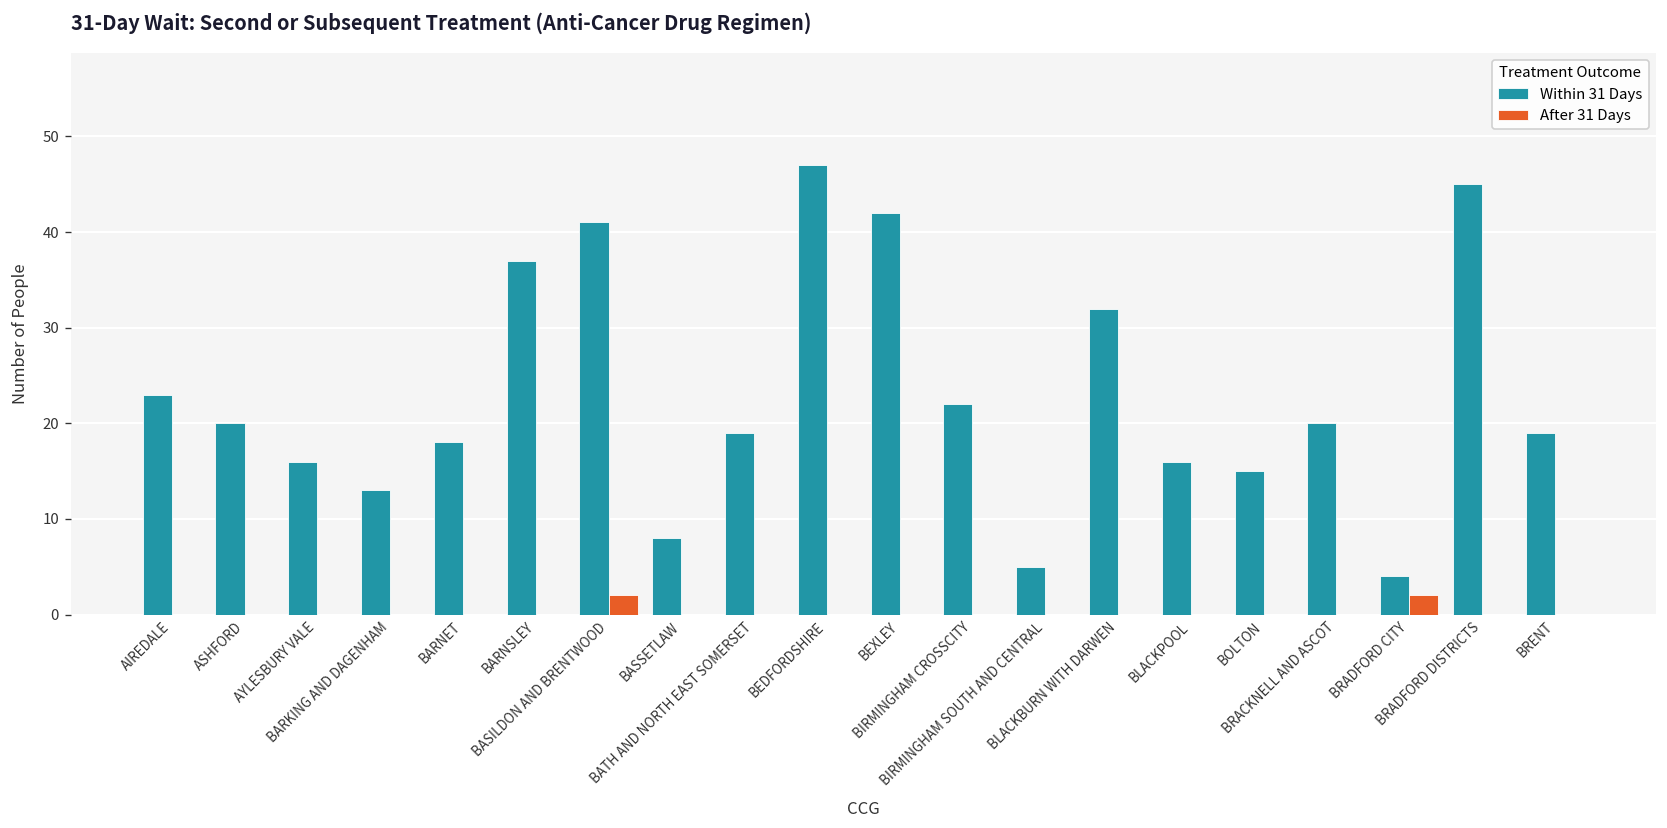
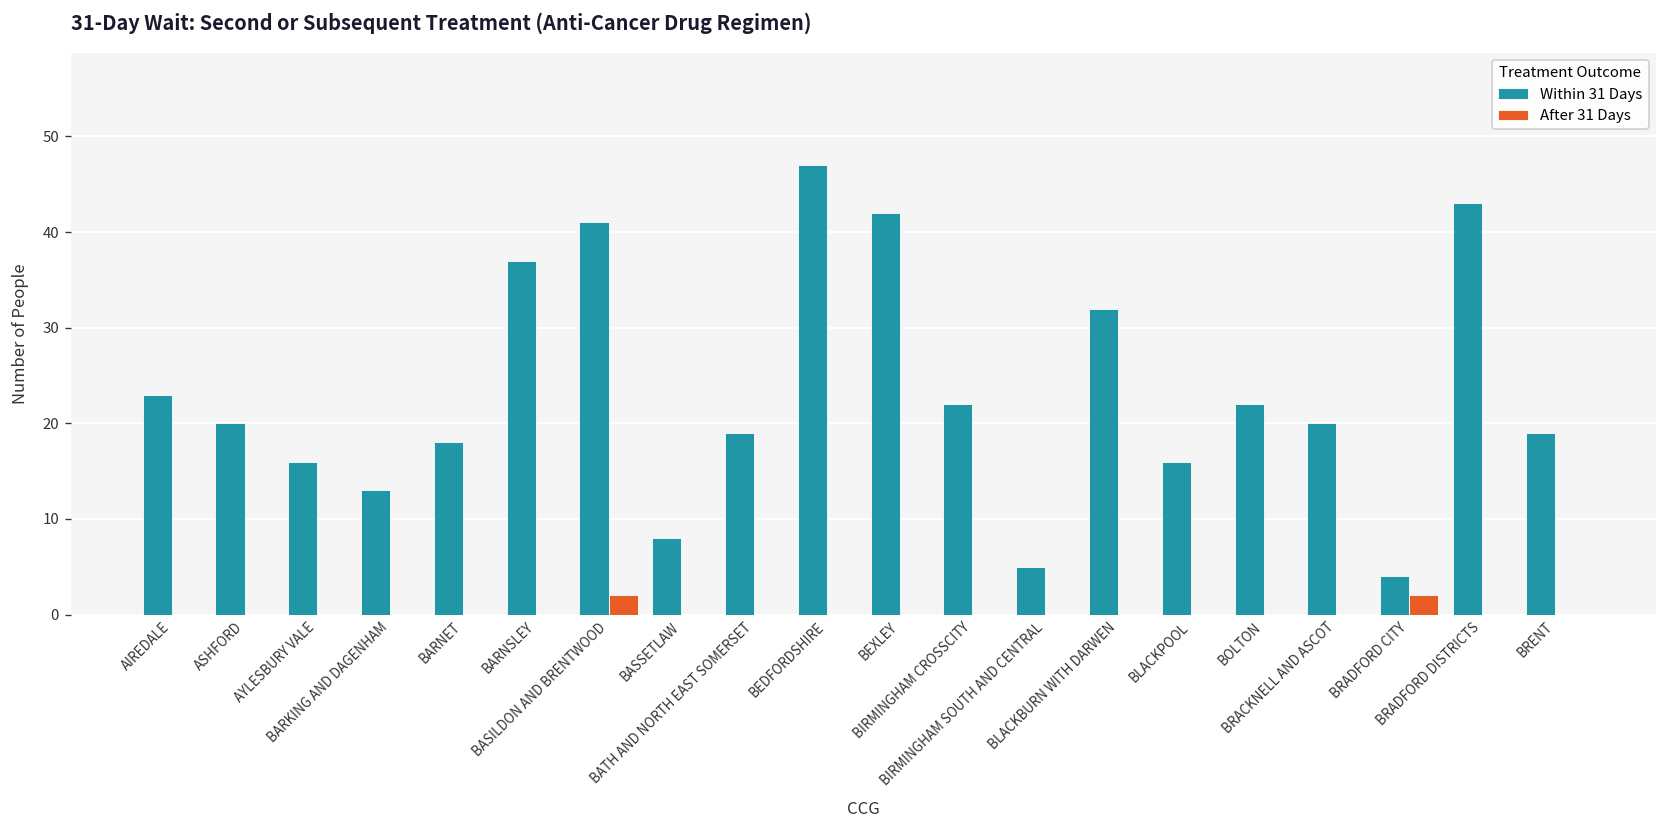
Within 31 Days, BOLTON: 15 -> 22
Within 31 Days, BRADFORD DISTRICTS: 45 -> 43
